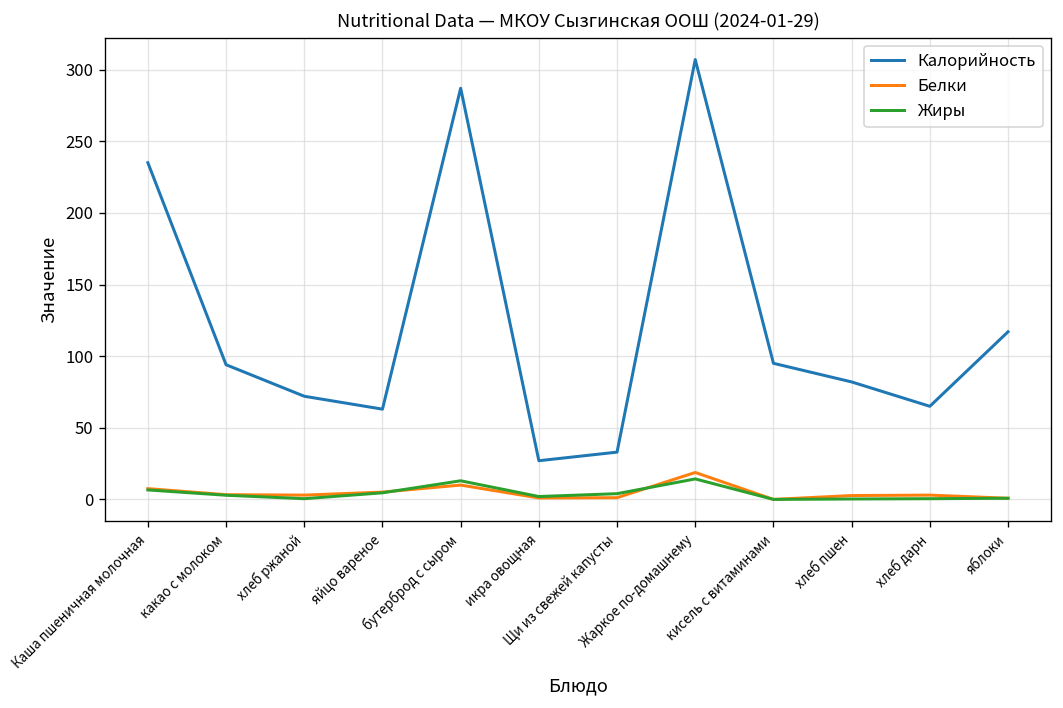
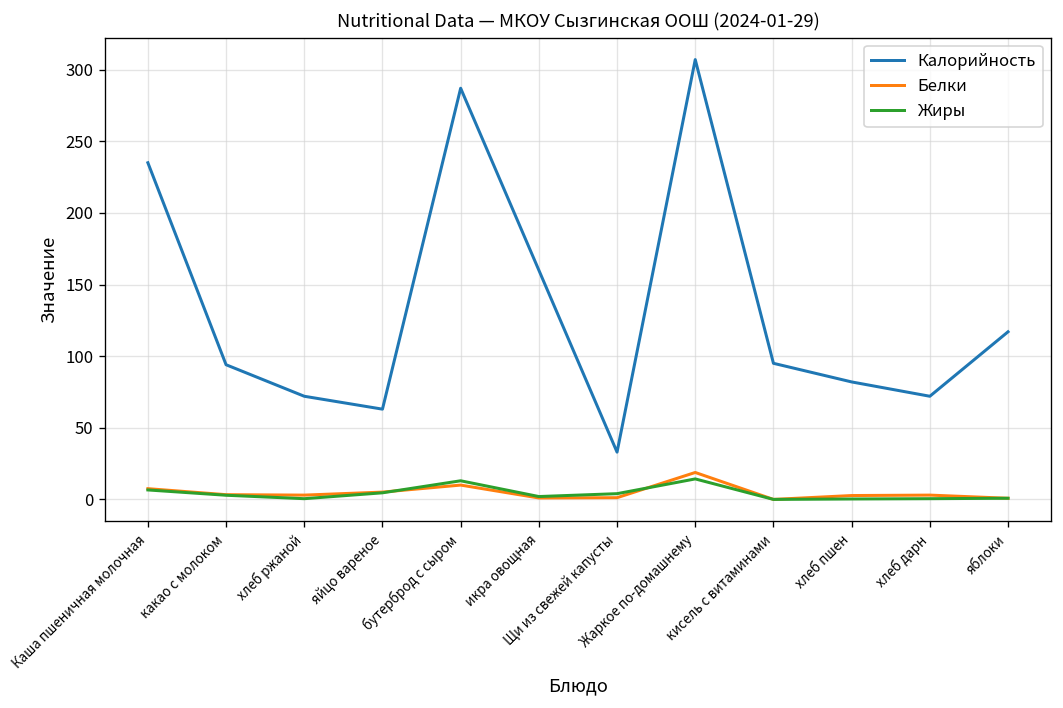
Калорийность, икра овощная: 27 -> 160
Калорийность, хлеб дарн: 65 -> 72
